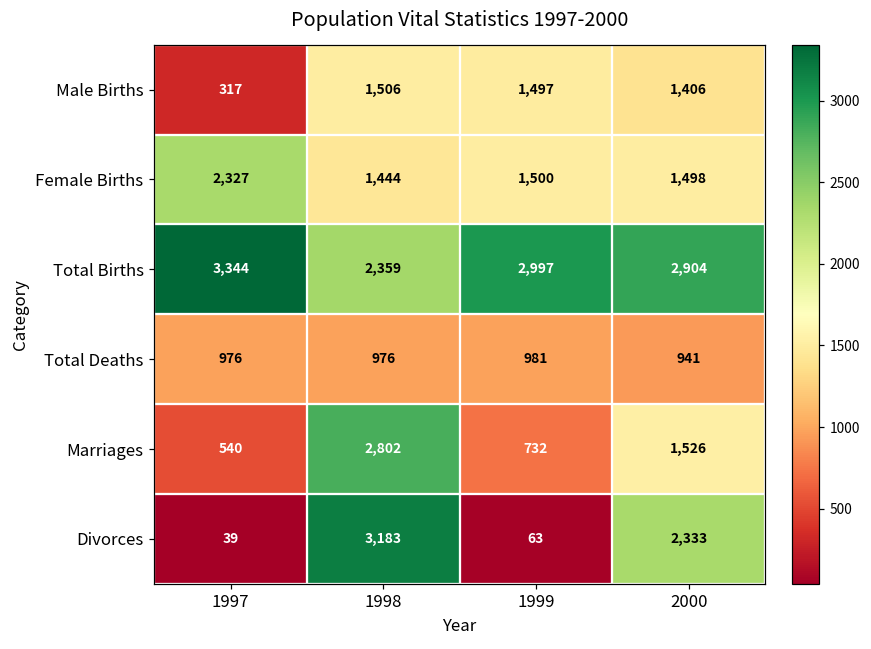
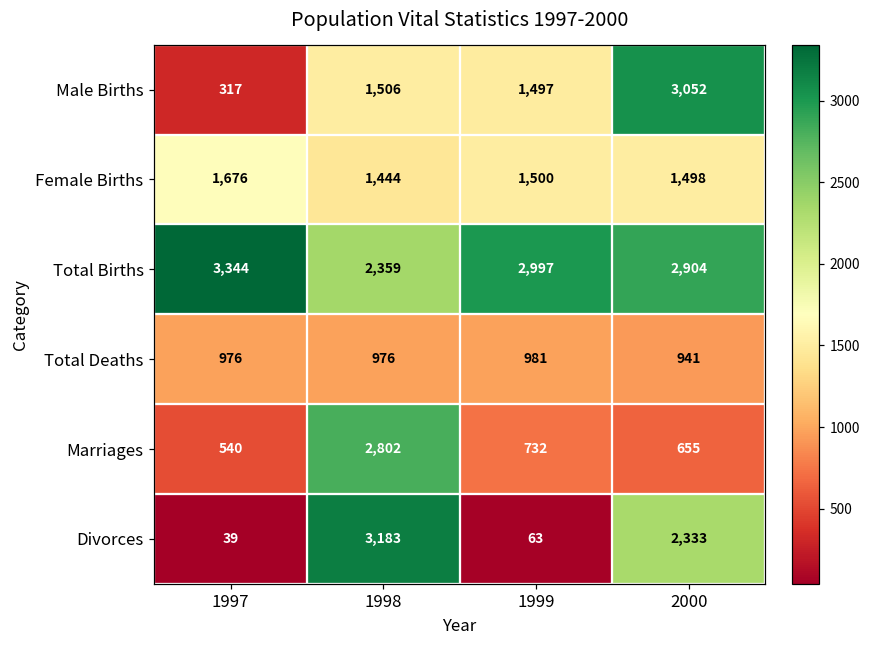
Male Births, 2000: 1,406 -> 3,052
Female Births, 1997: 2,327 -> 1,676
Marriages, 2000: 1,526 -> 655
